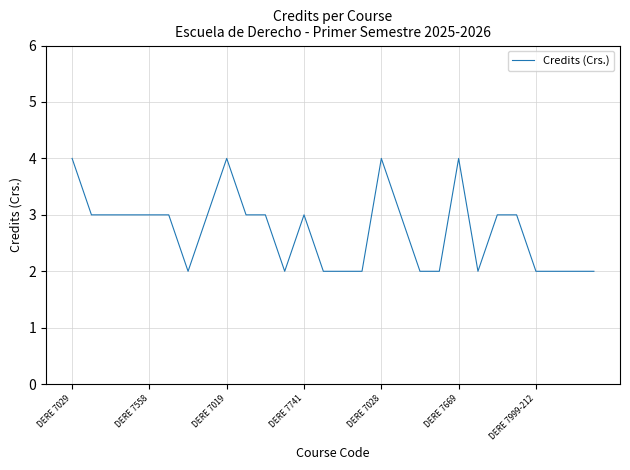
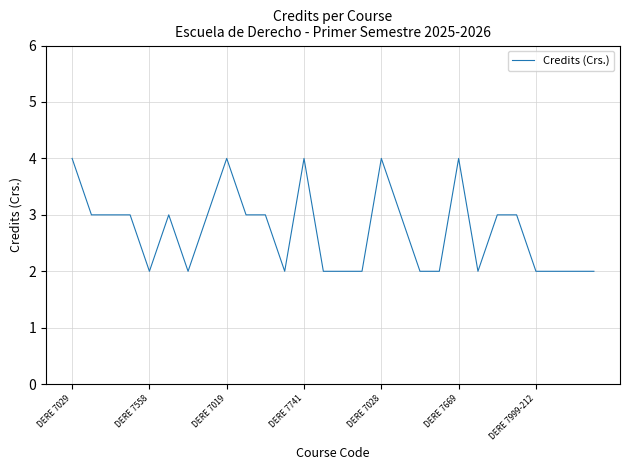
DERE 7558: 3 -> 2
DERE 7741: 3 -> 4
